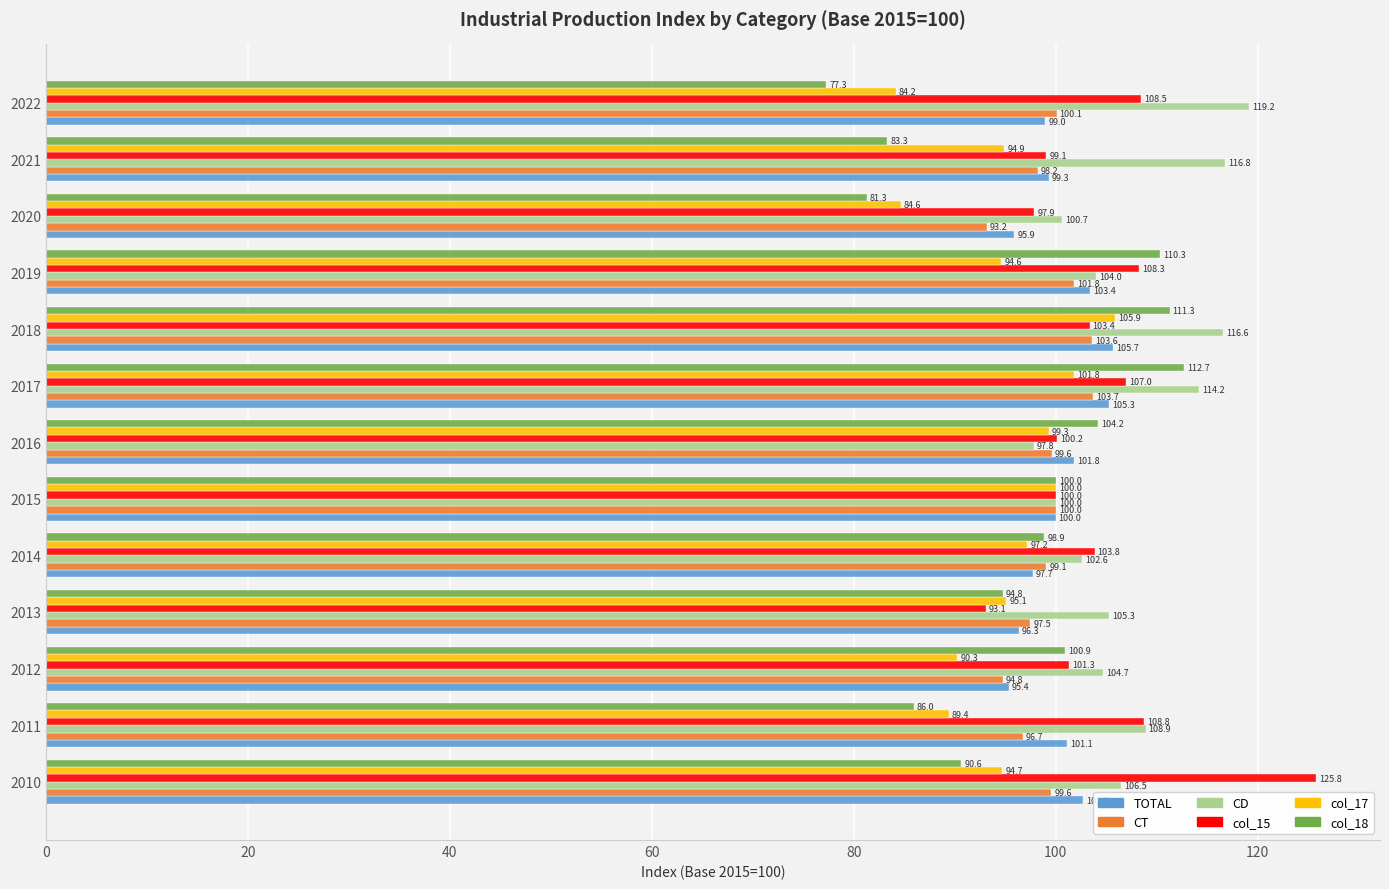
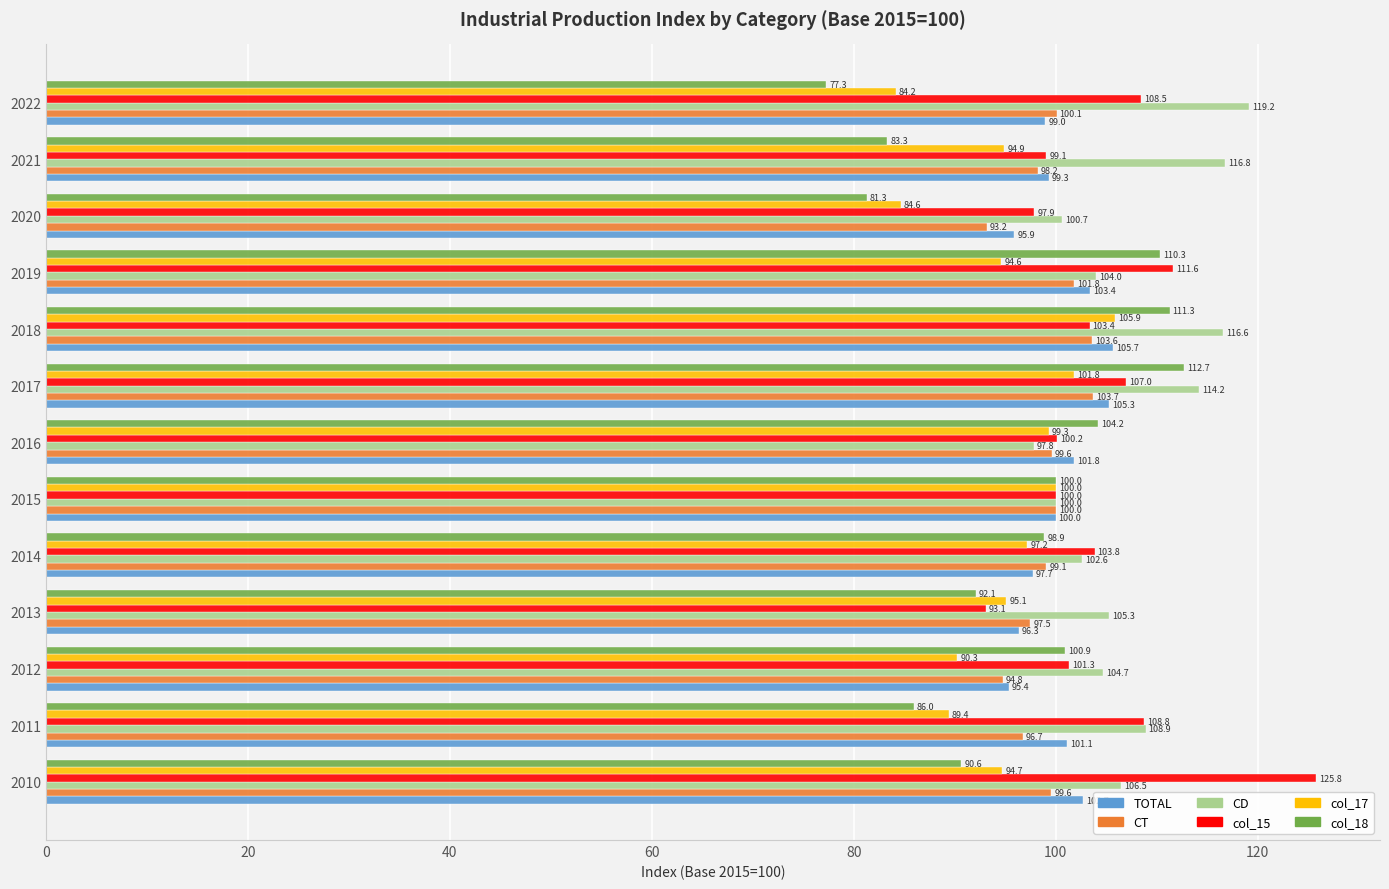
col_15, 2019: 108.3 -> 111.6
col_18, 2013: 94.8 -> 92.1
